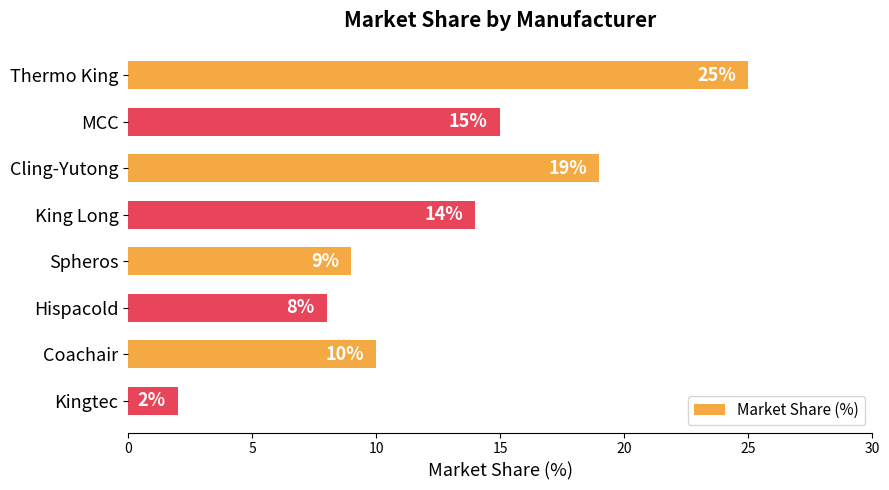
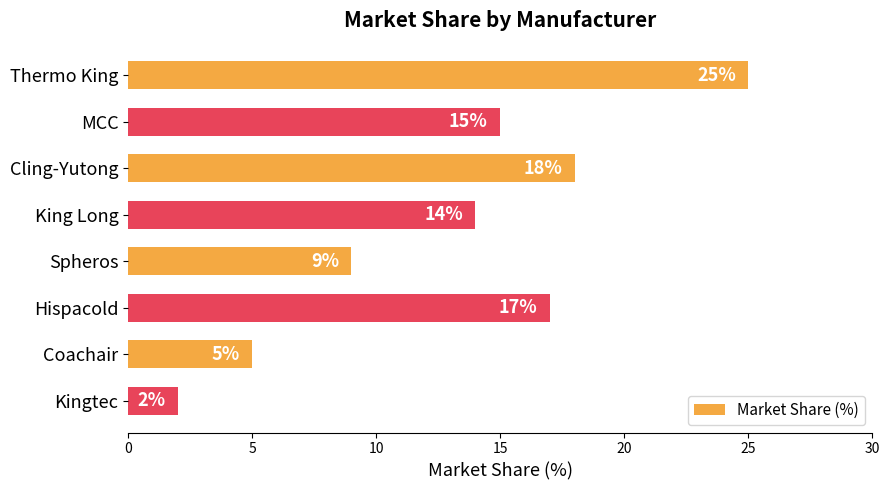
Cling-Yutong: 19% -> 18%
Hispacold: 8% -> 17%
Coachair: 10% -> 5%
